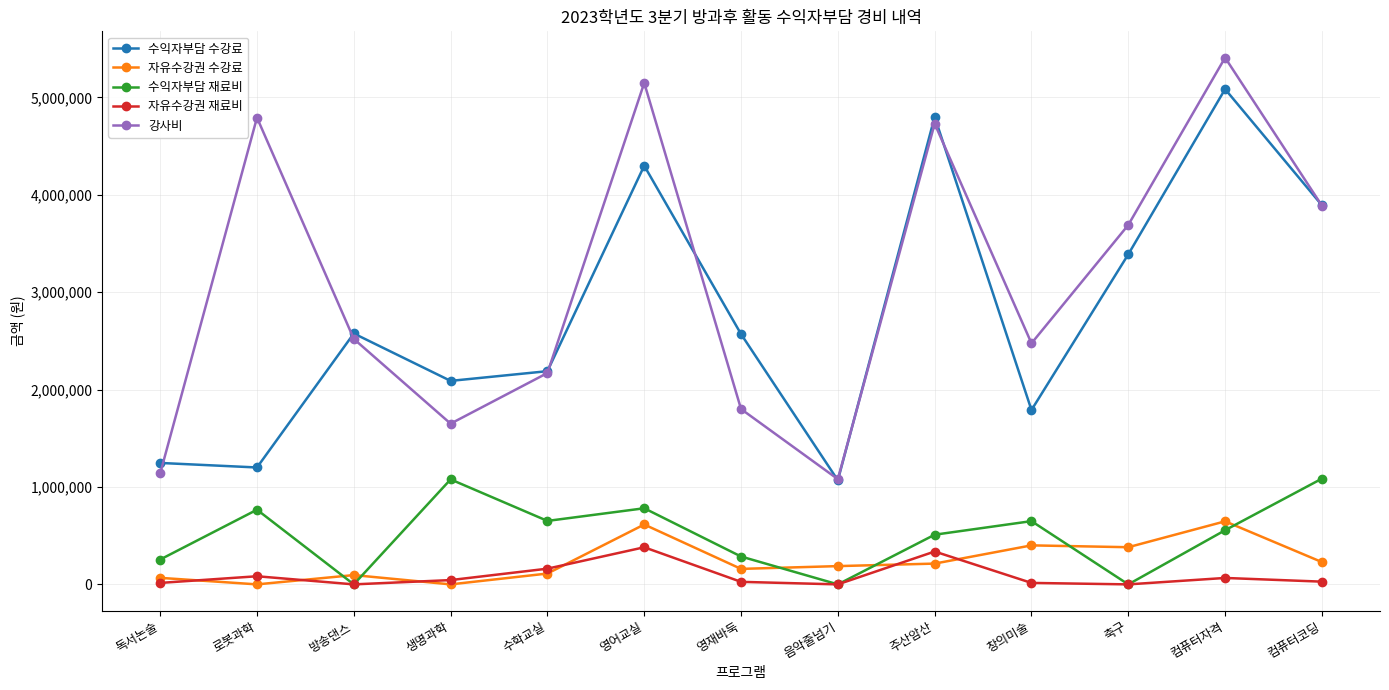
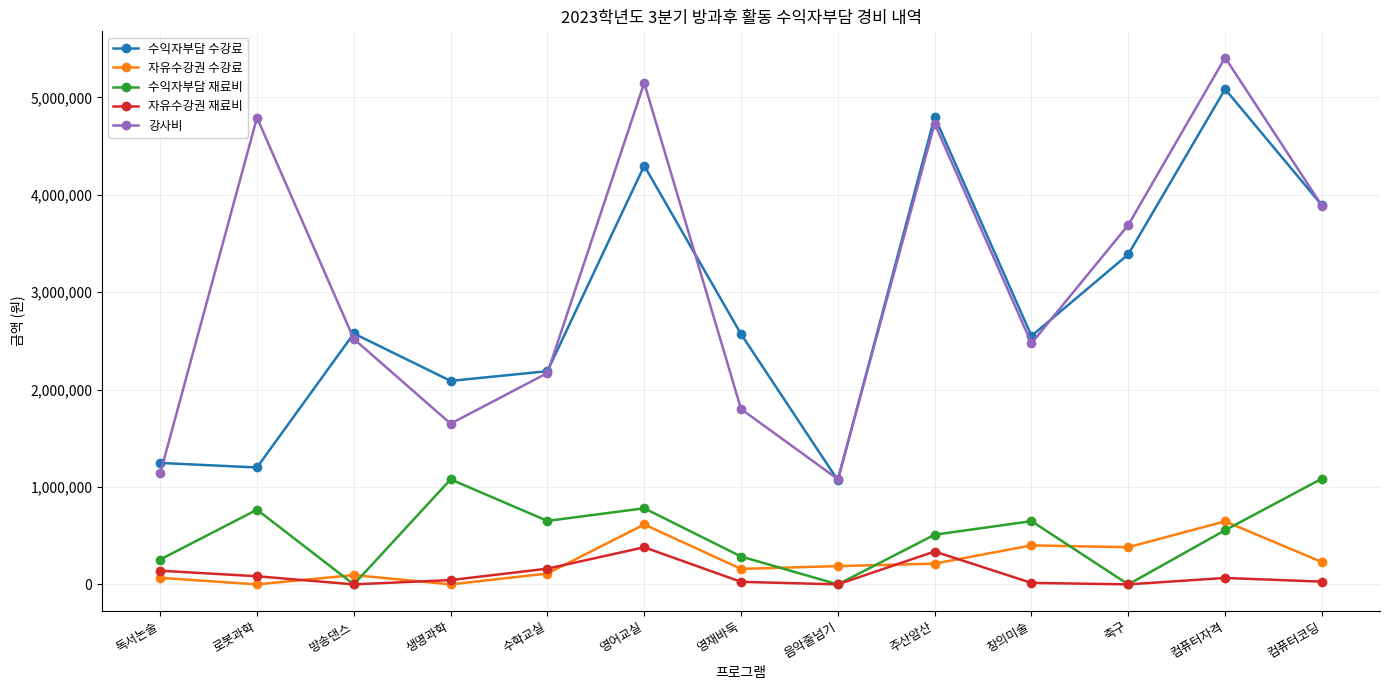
자유수강권 재료비, 독서논술: 0 -> 100,000
수익자부담 수강료, 창의미술: 1,800,000 -> 2,600,000
